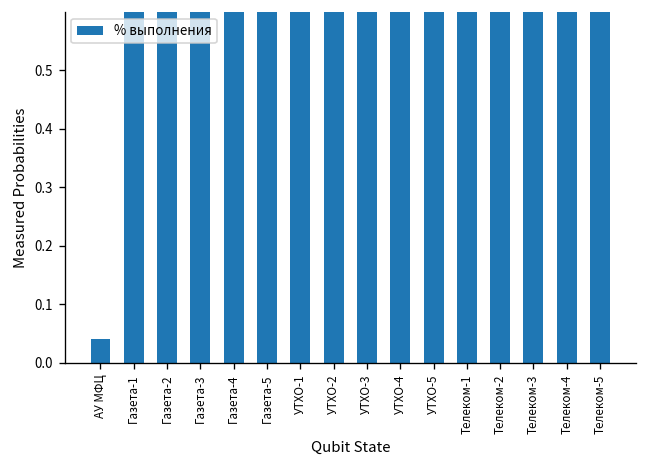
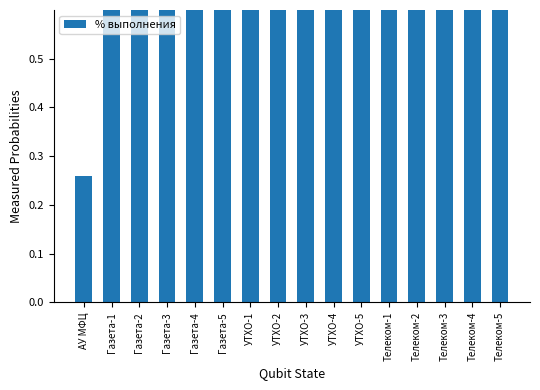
АУ МФЦ: 0.04 -> 0.26
